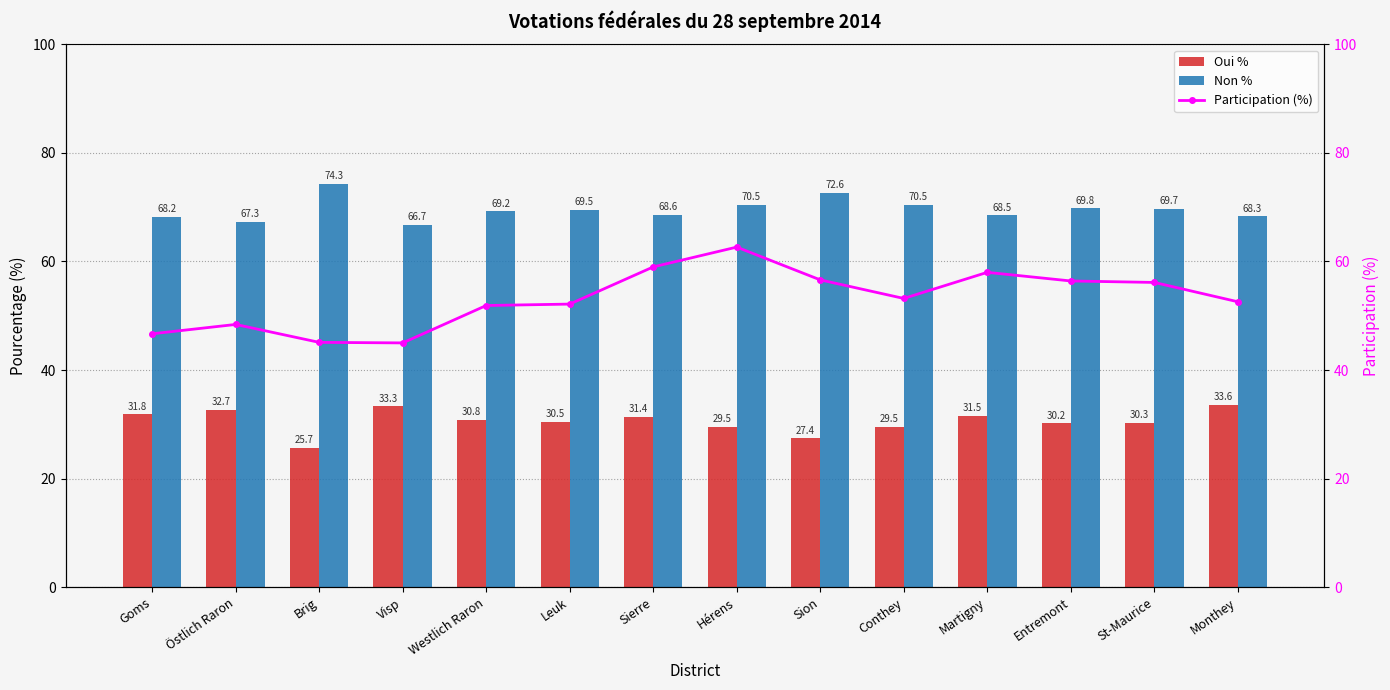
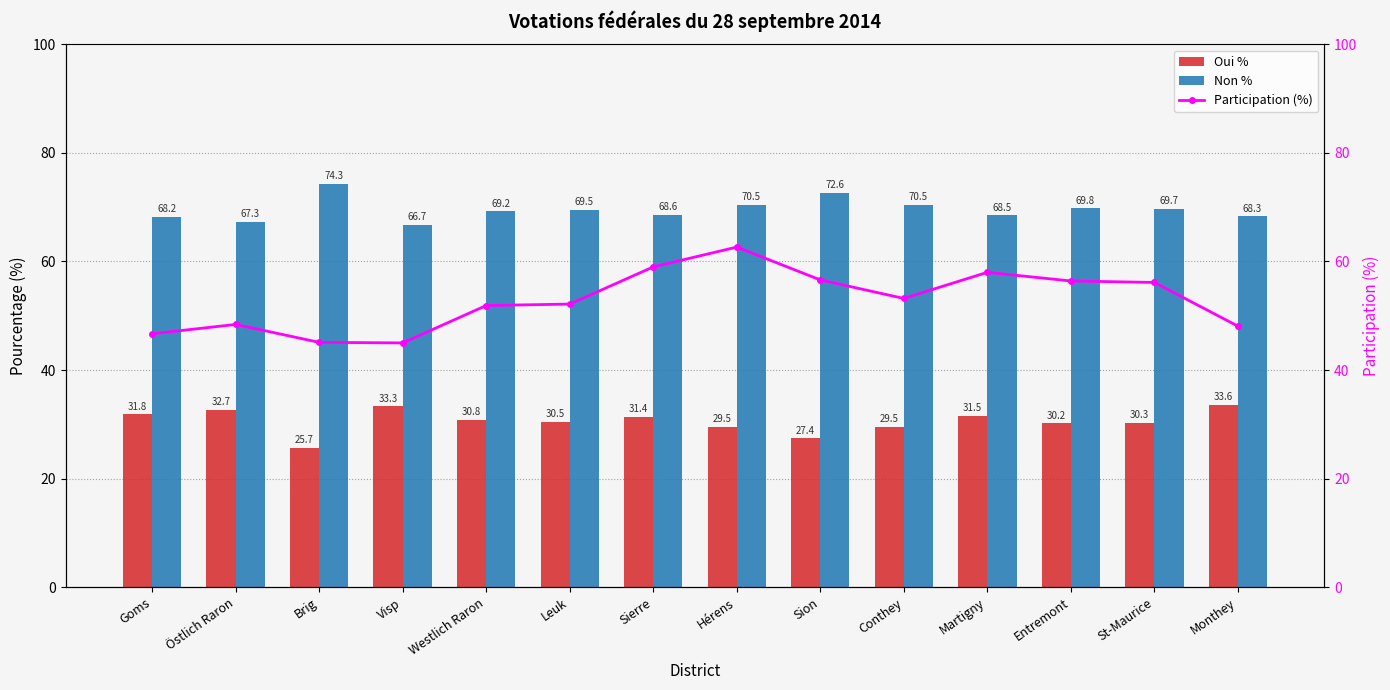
Participation (%), Monthey: 53 -> 48
